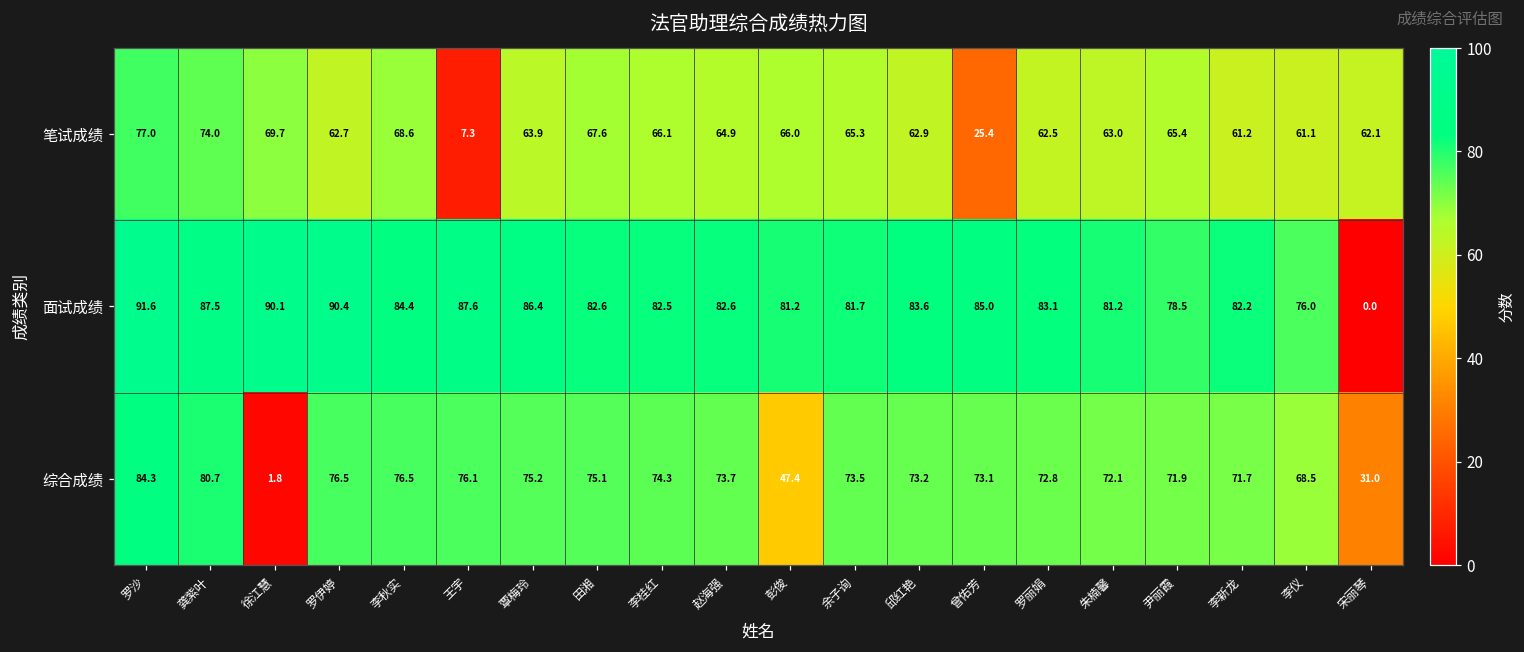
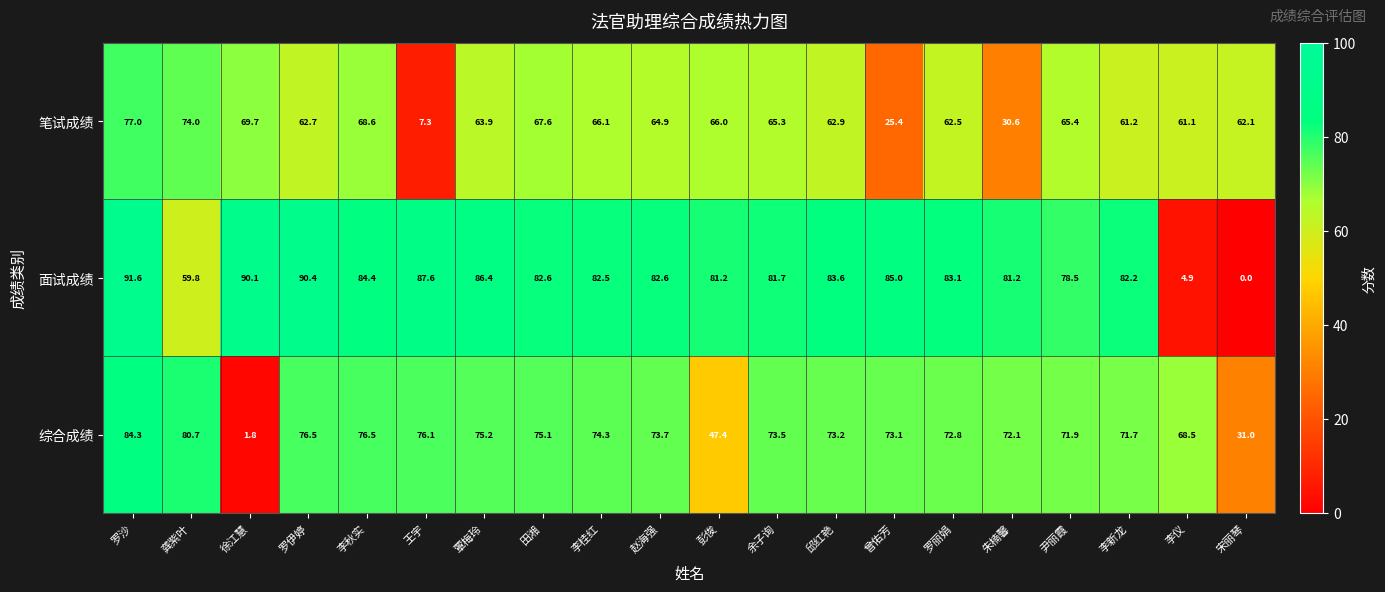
笔试成绩, 朱楠馨: 63.0 -> 30.6
面试成绩, 龚紫叶: 87.5 -> 59.8
面试成绩, 李仪: 76.0 -> 4.9
